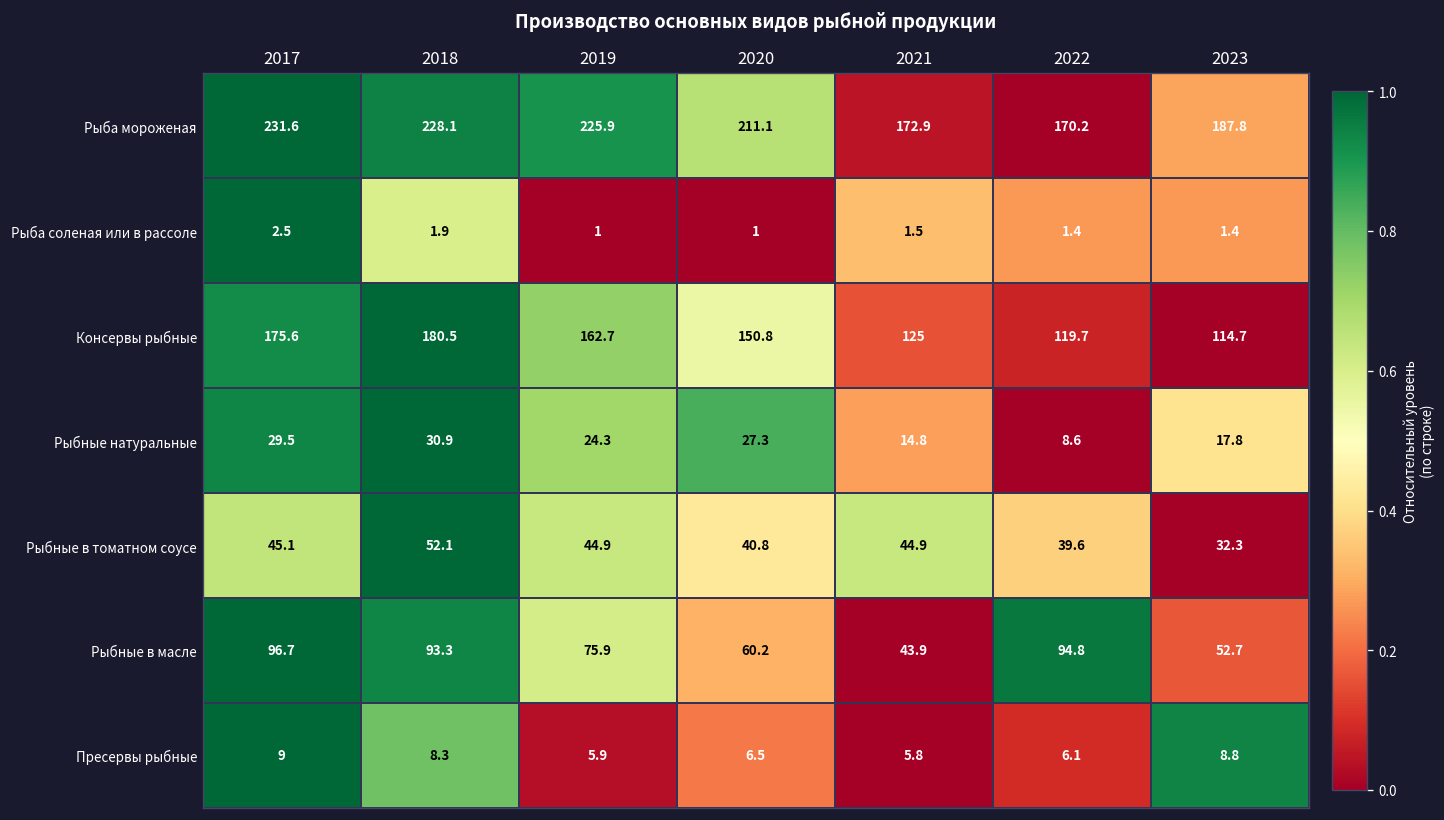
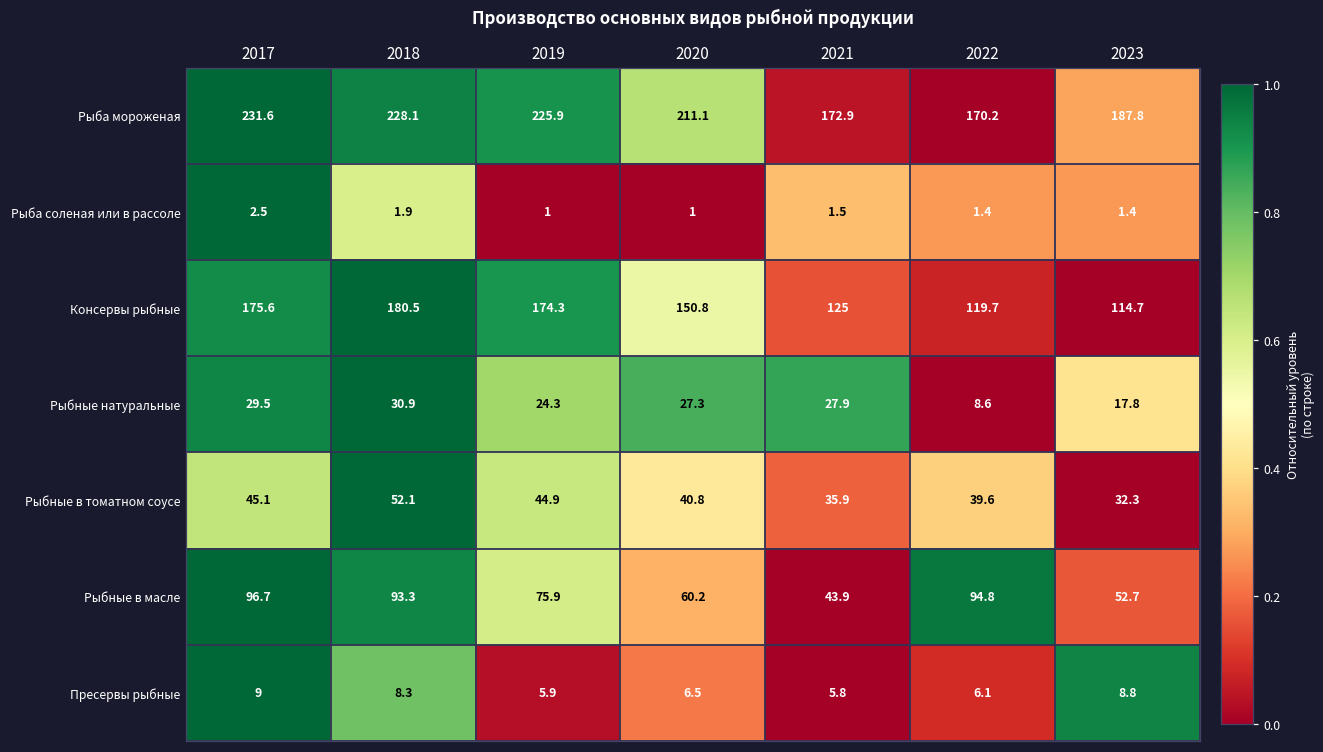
Консервы рыбные, 2019: 162.7 -> 174.3
Рыбные натуральные, 2021: 14.8 -> 27.9
Рыбные в томатном соусе, 2021: 44.9 -> 35.9
